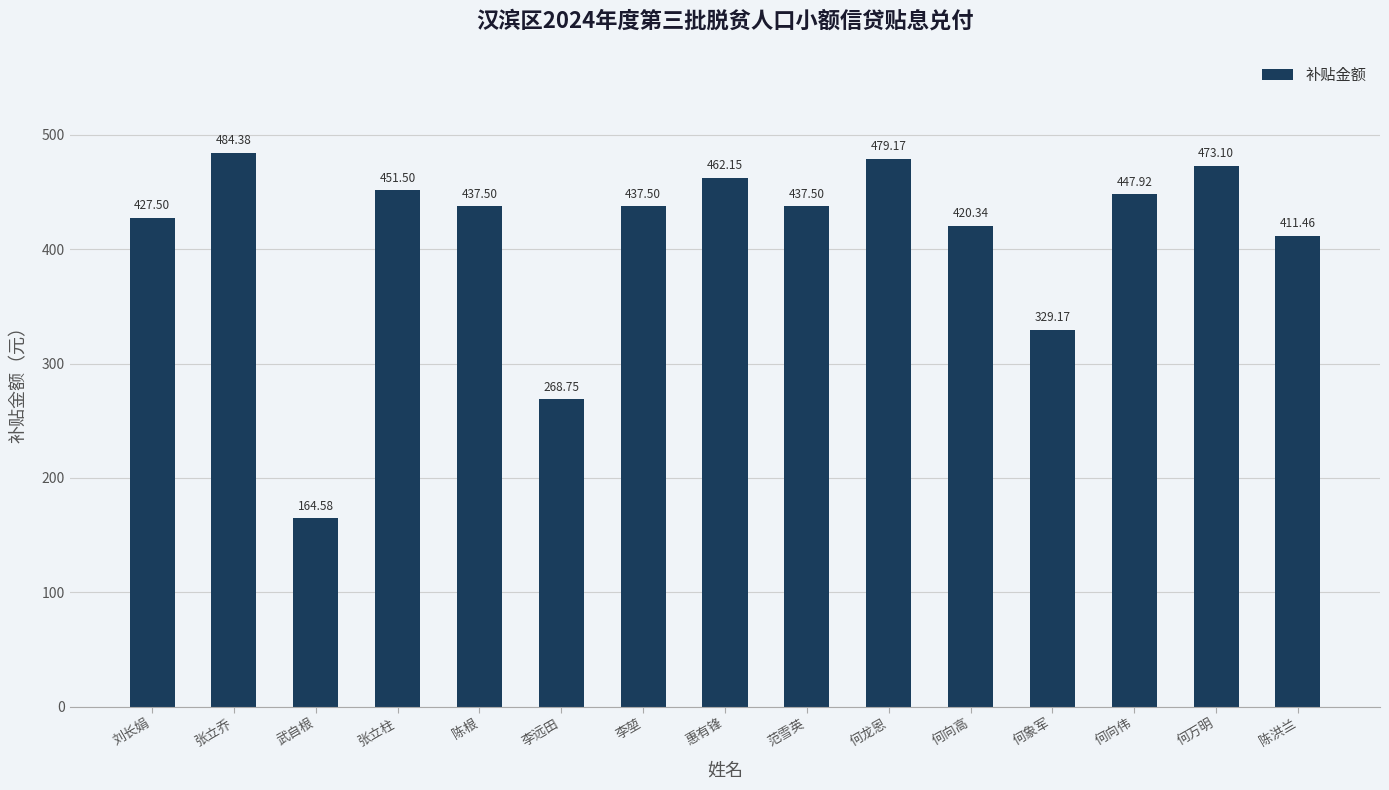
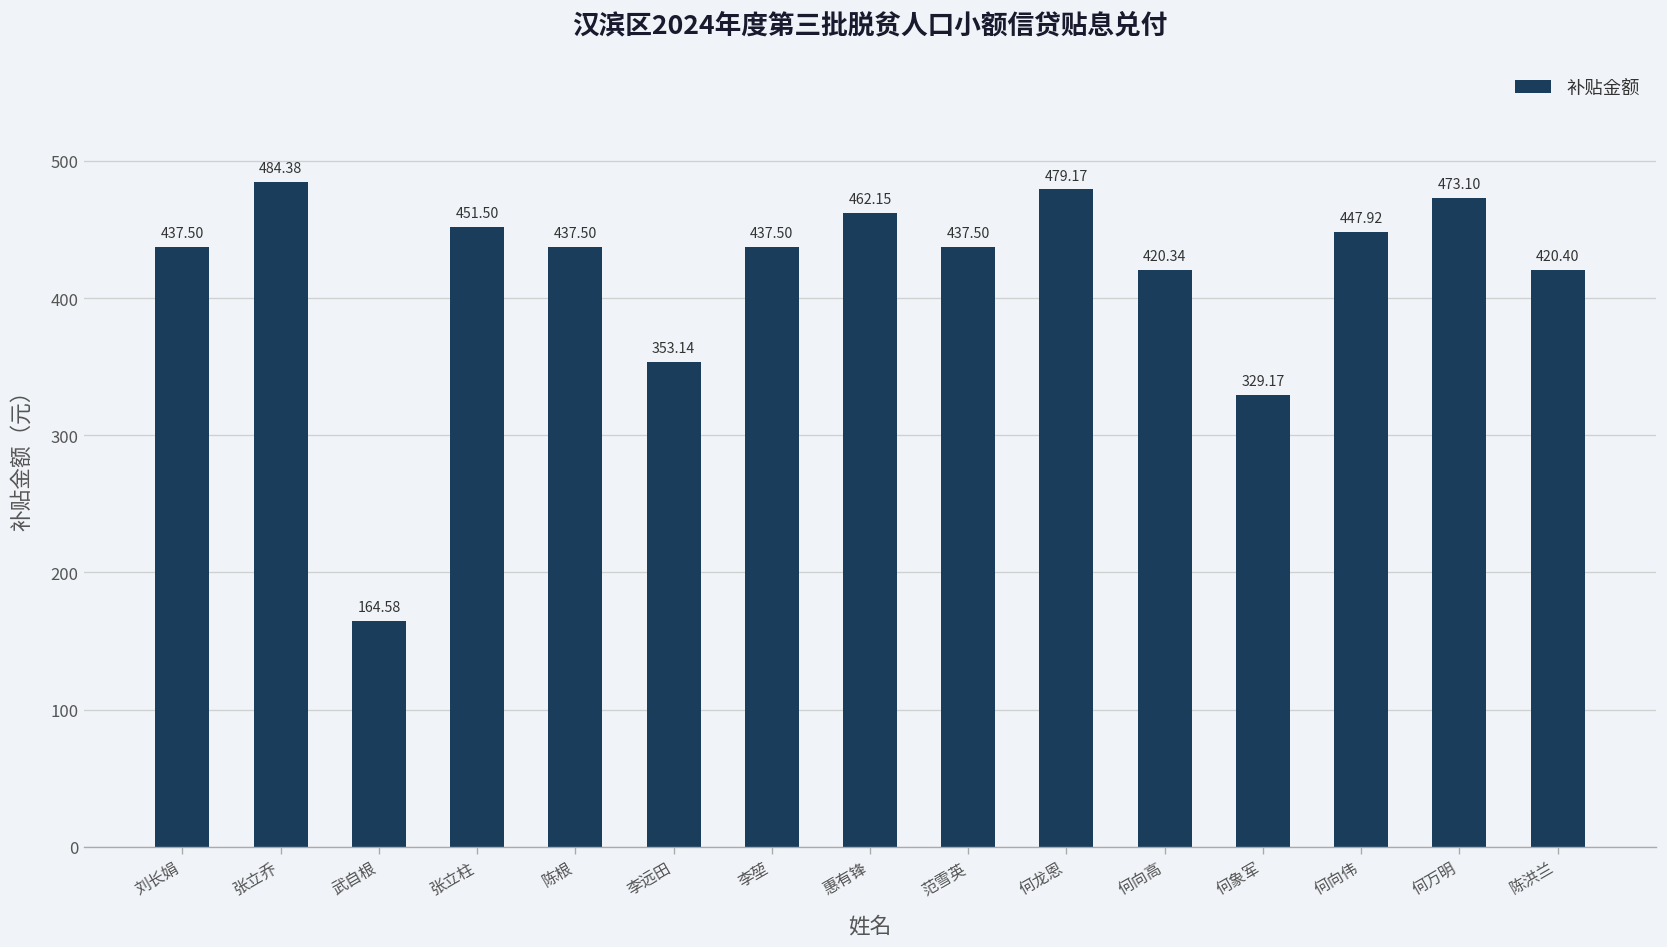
刘长娟: 427.50 -> 437.50
李远田: 268.75 -> 353.14
陈洪兰: 411.46 -> 420.40
